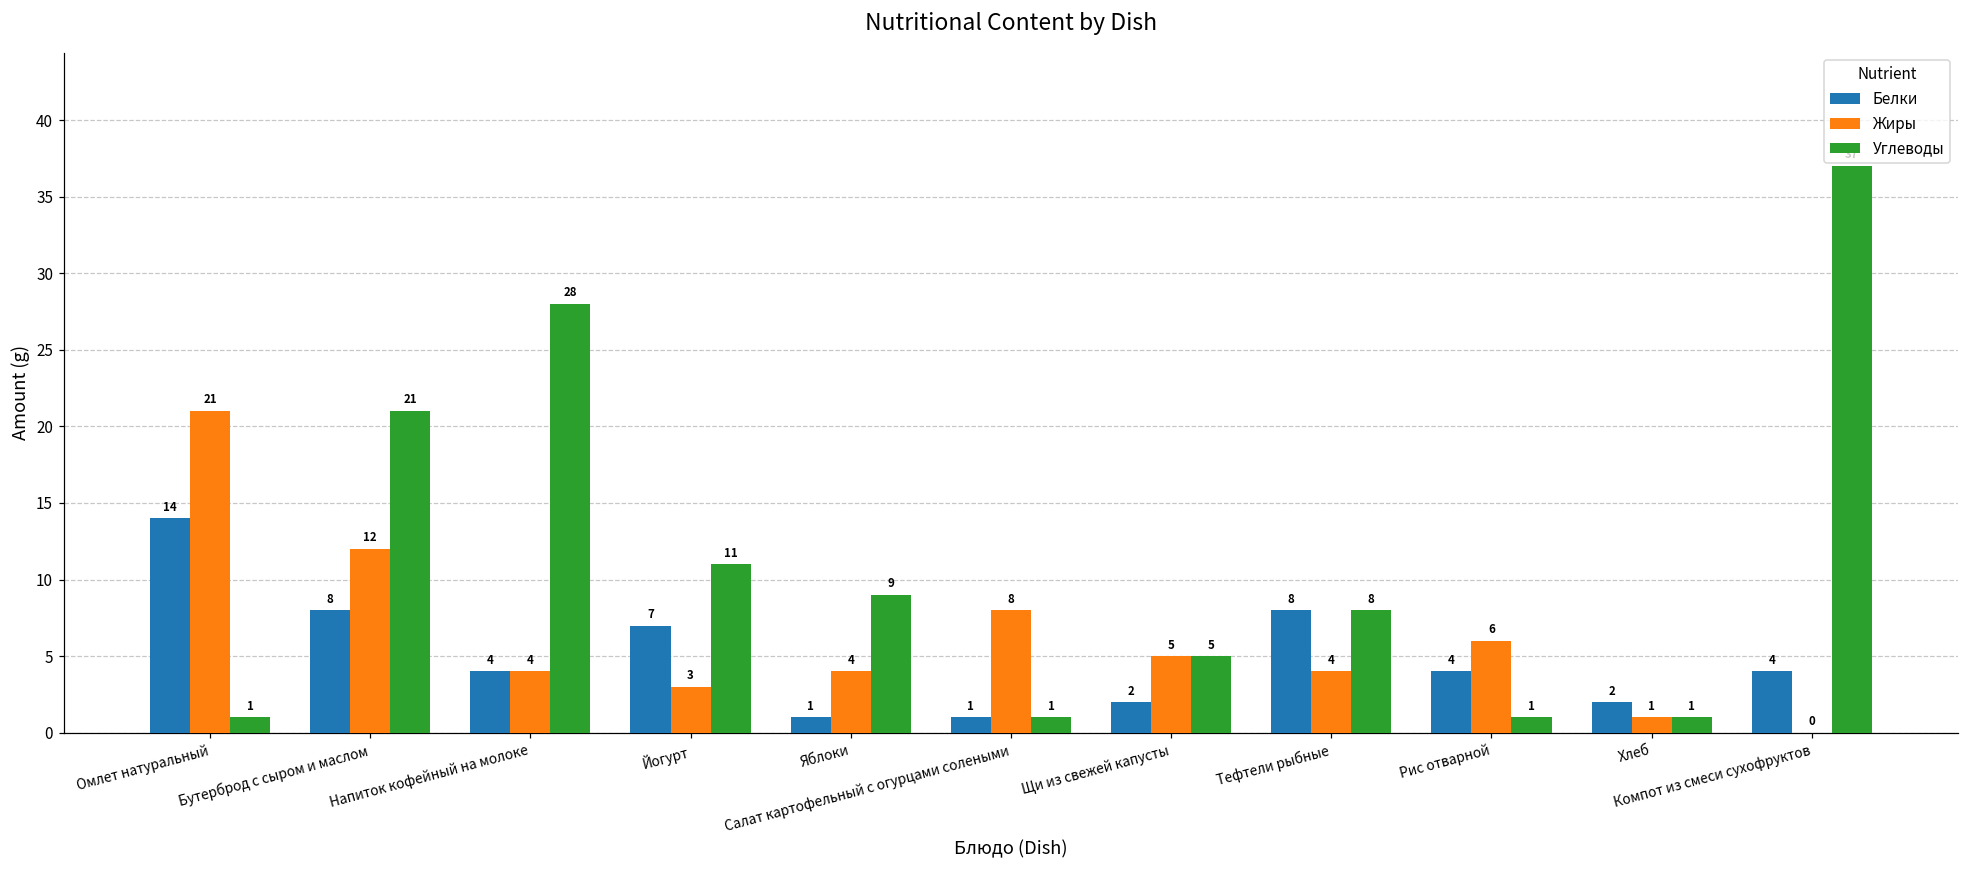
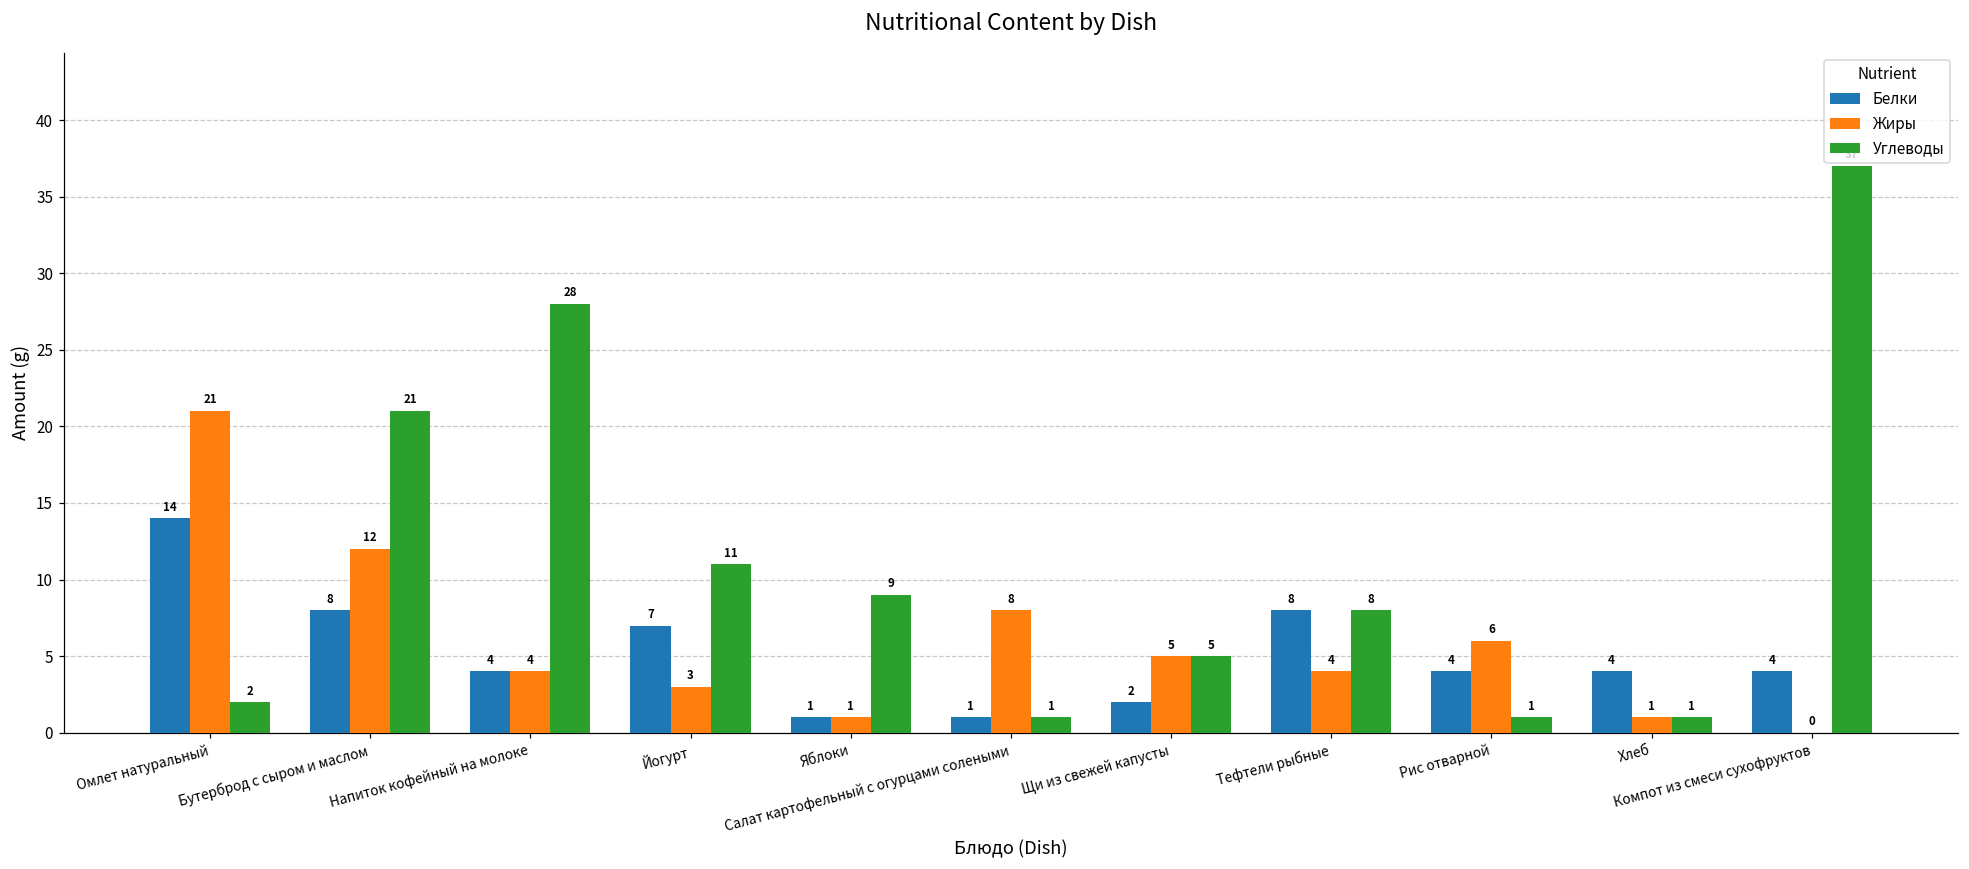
Углеводы, Омлет натуральный: 1 -> 2
Жиры, Яблоки: 4 -> 1
Белки, Хлеб: 2 -> 4
